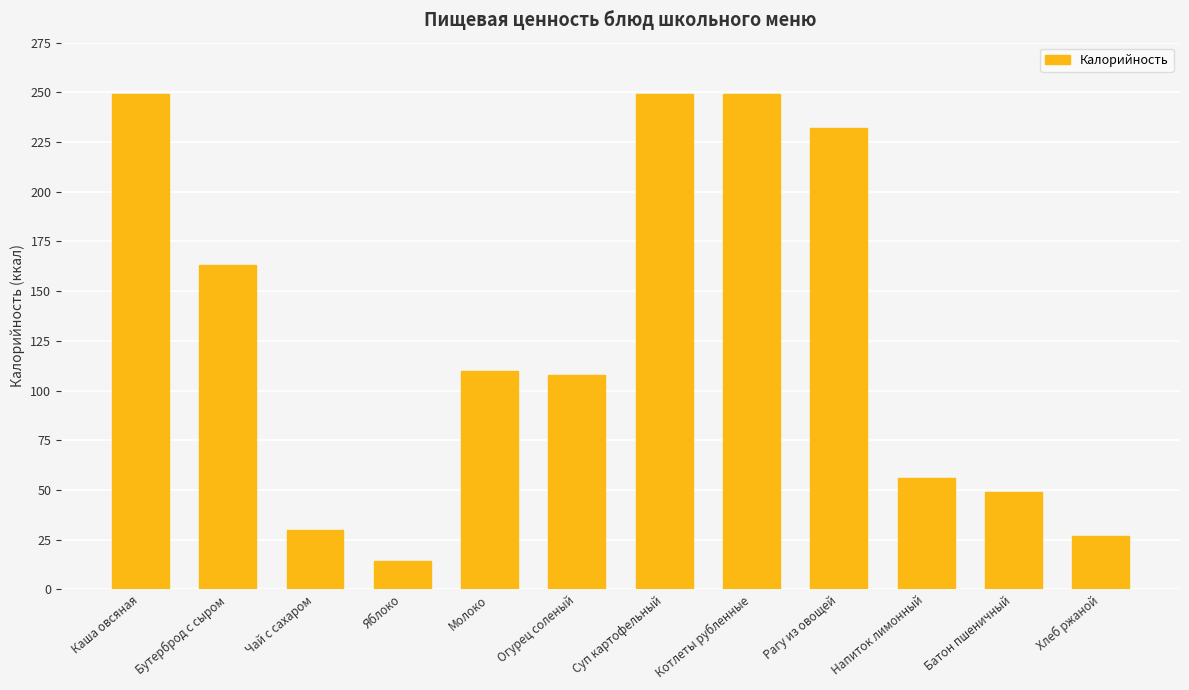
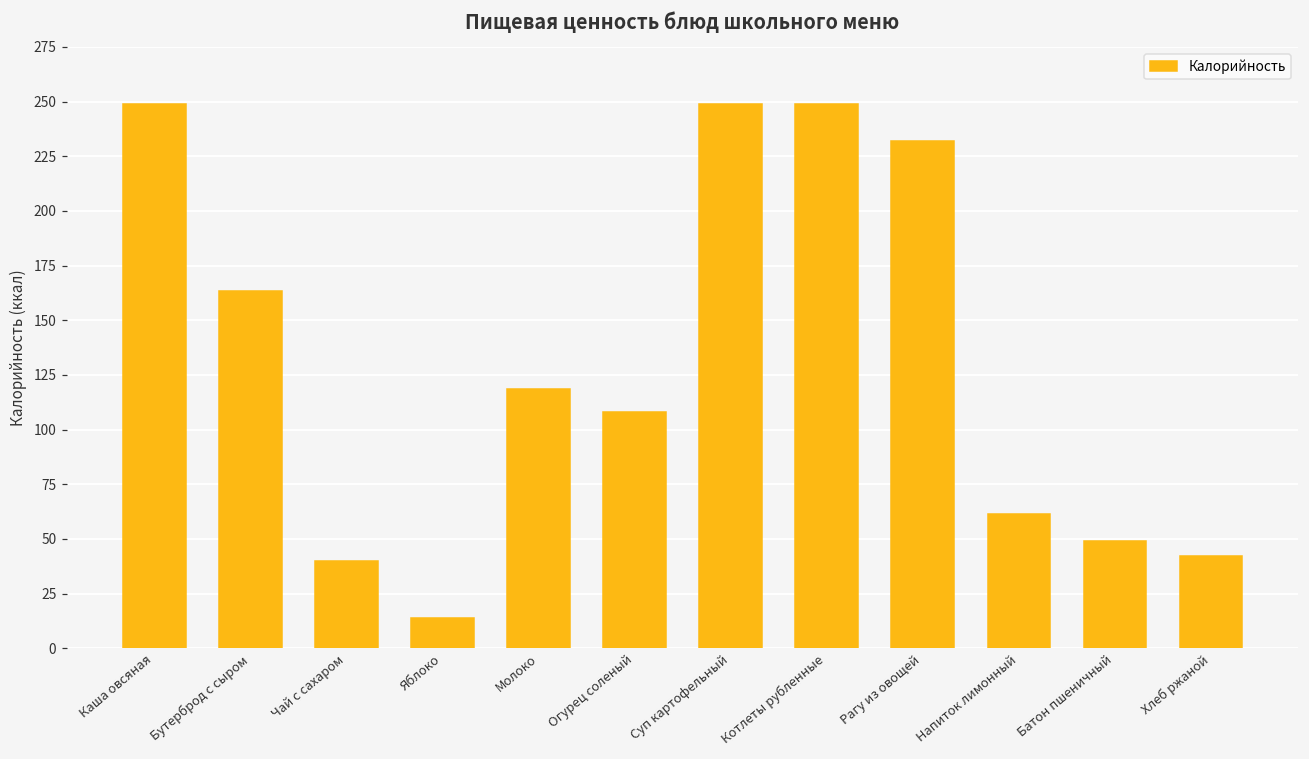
Чай с сахаром: 30 -> 40
Молоко: 110 -> 118
Напиток лимонный: 56 -> 62
Хлеб ржаной: 27 -> 42
